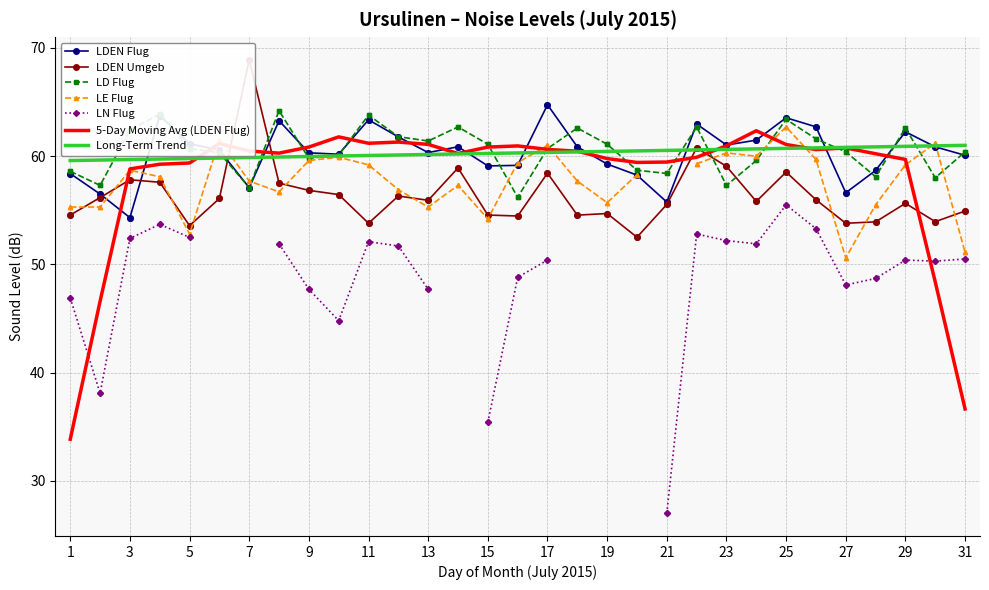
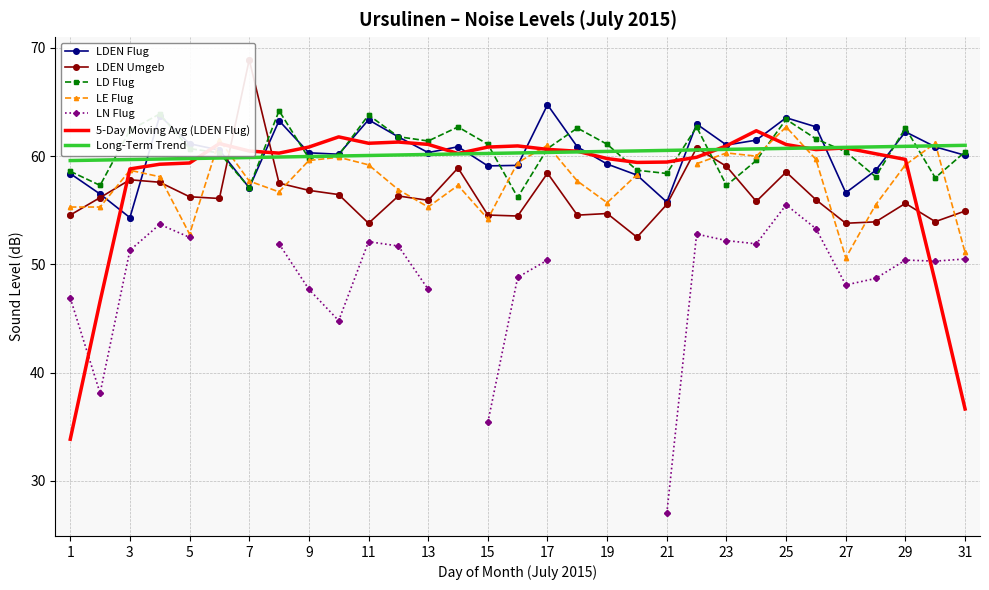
LN Flug, 3: 52.4 -> 51.3
LDEN Umgeb, 5: 53.6 -> 56.3
